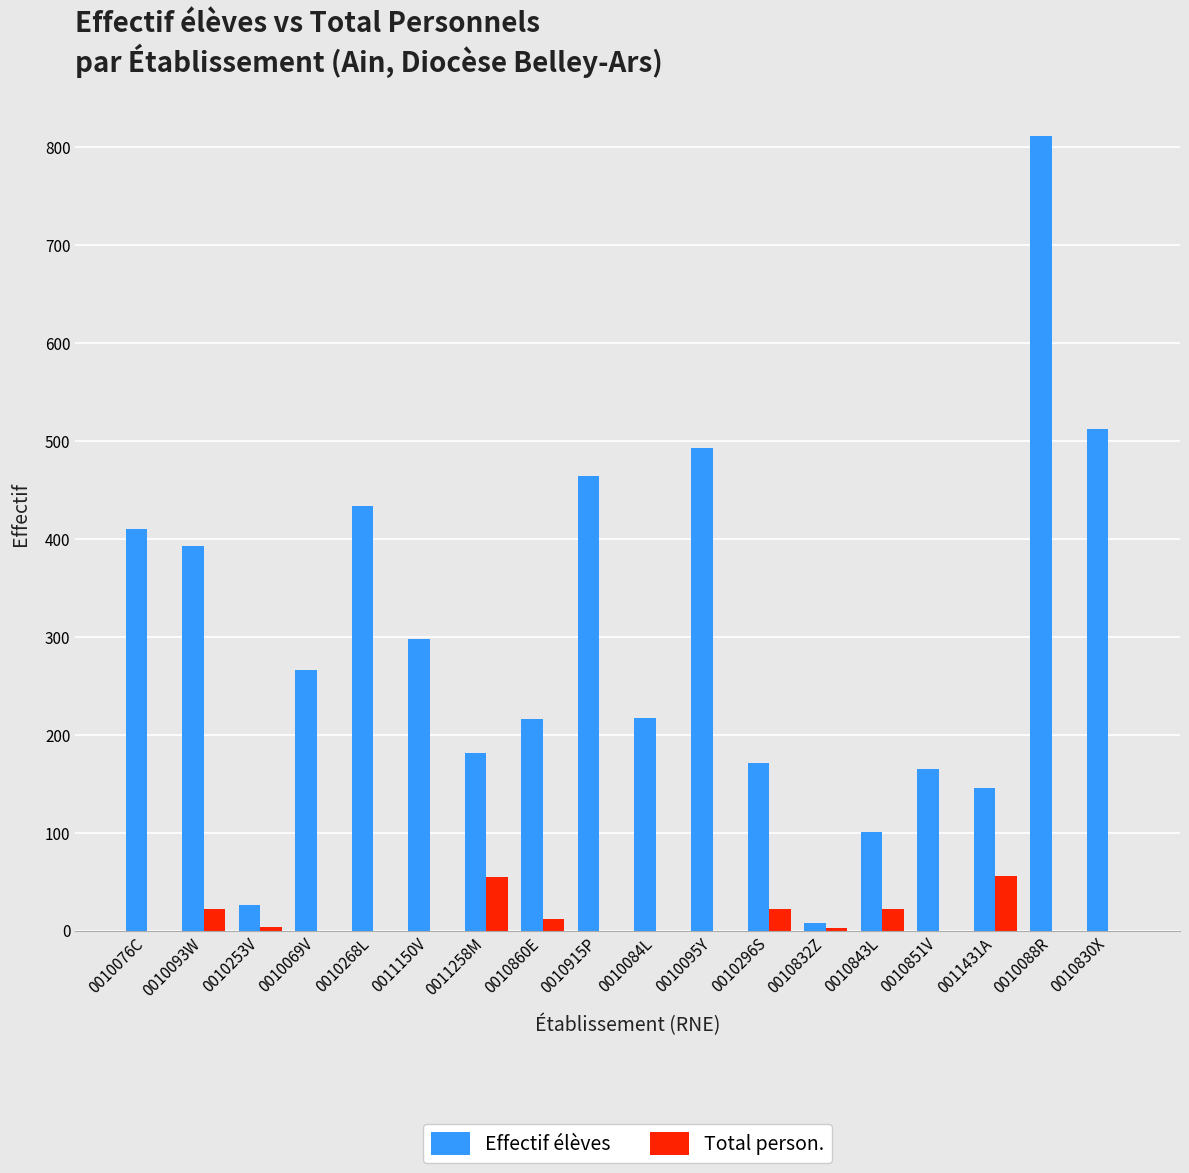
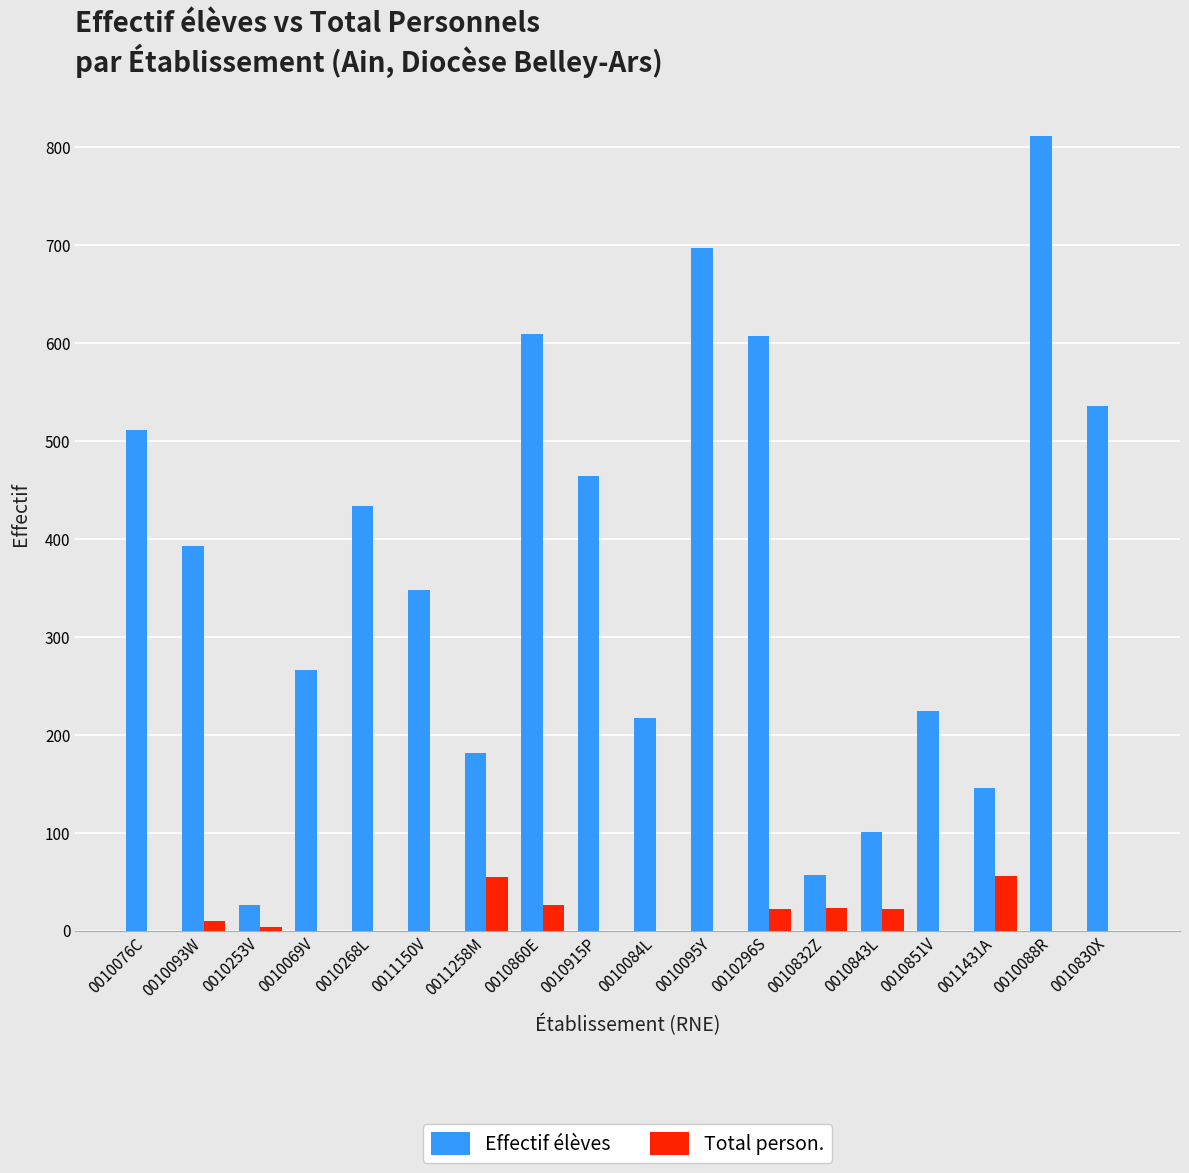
Effectif élèves, 0010076C: 410 -> 510
Total person., 0010093W: 20 -> 10
Effectif élèves, 0011150V: 300 -> 350
Effectif élèves, 0010860E: 220 -> 610
Total person., 0010860E: 10 -> 30
Effectif élèves, 0010095Y: 490 -> 700
Effectif élèves, 0010296S: 170 -> 610
Effectif élèves, 0010832Z: 10 -> 60
Total person., 0010832Z: 0 -> 20
Effectif élèves, 0010851V: 170 -> 220
Effectif élèves, 0010830X: 510 -> 540
